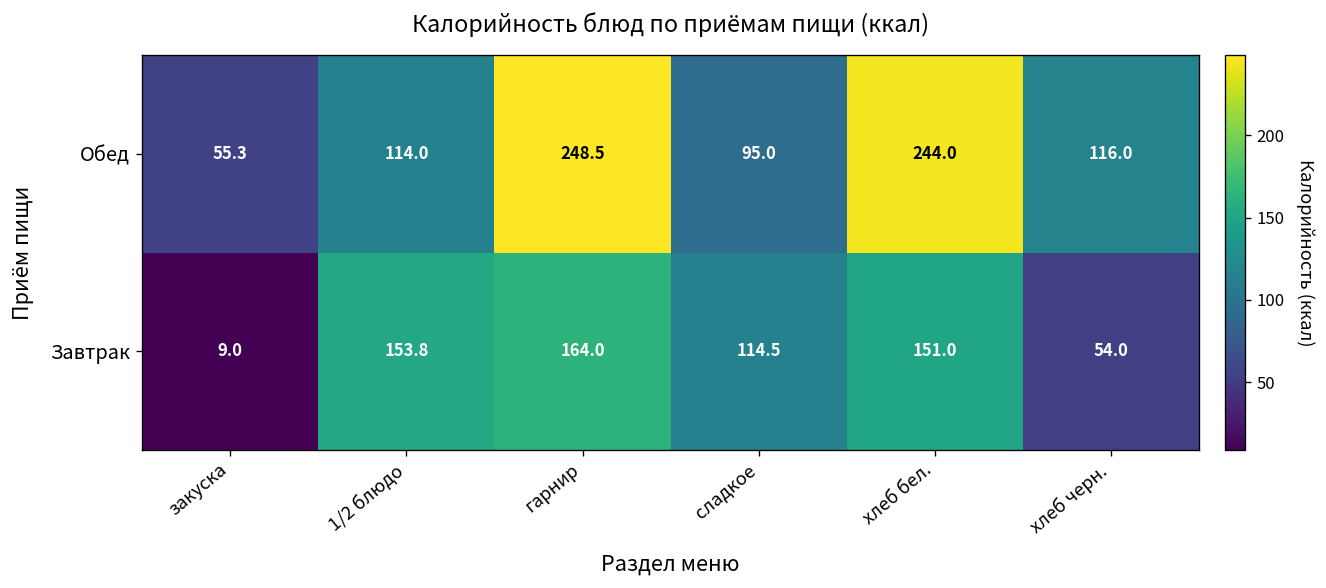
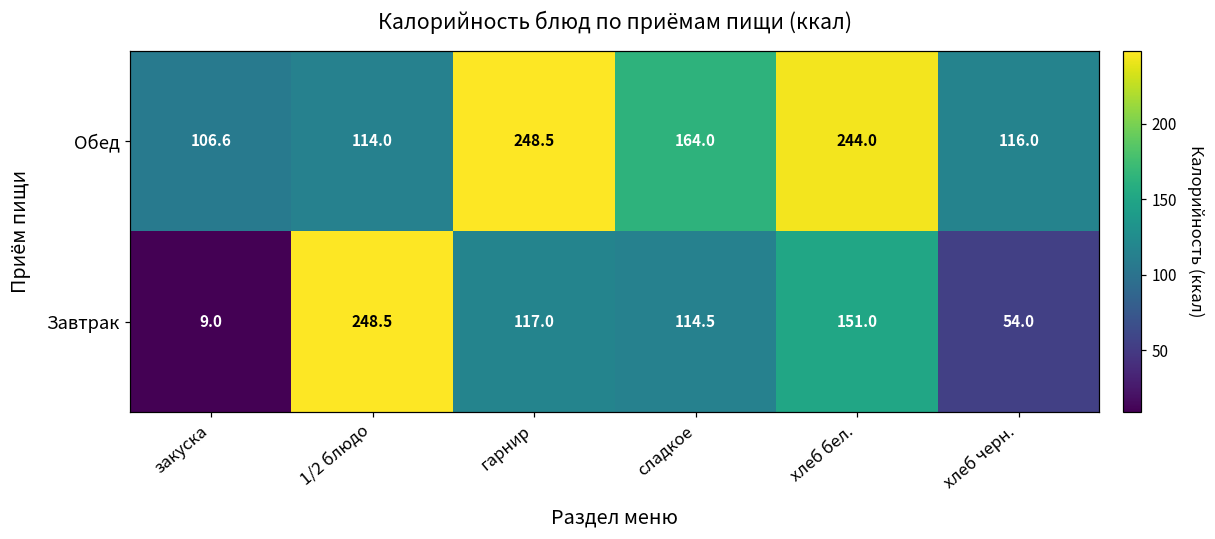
Обед, закуска: 55.3 -> 106.6
Обед, сладкое: 95.0 -> 164.0
Завтрак, 1/2 блюдо: 153.8 -> 248.5
Завтрак, гарнир: 164.0 -> 117.0
